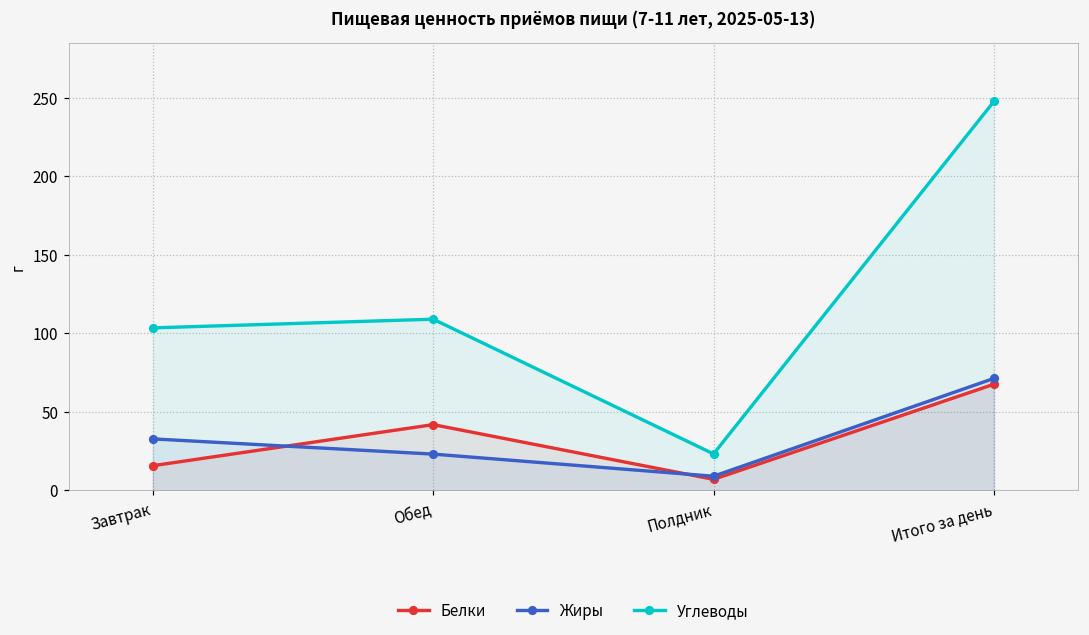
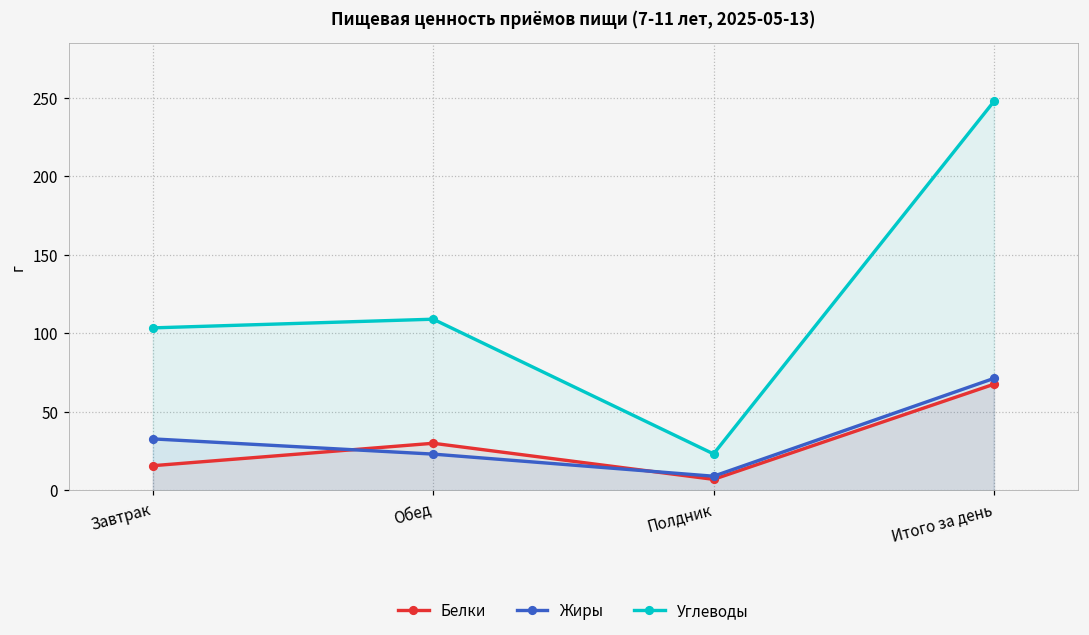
Белки, Обед: 42 -> 30
